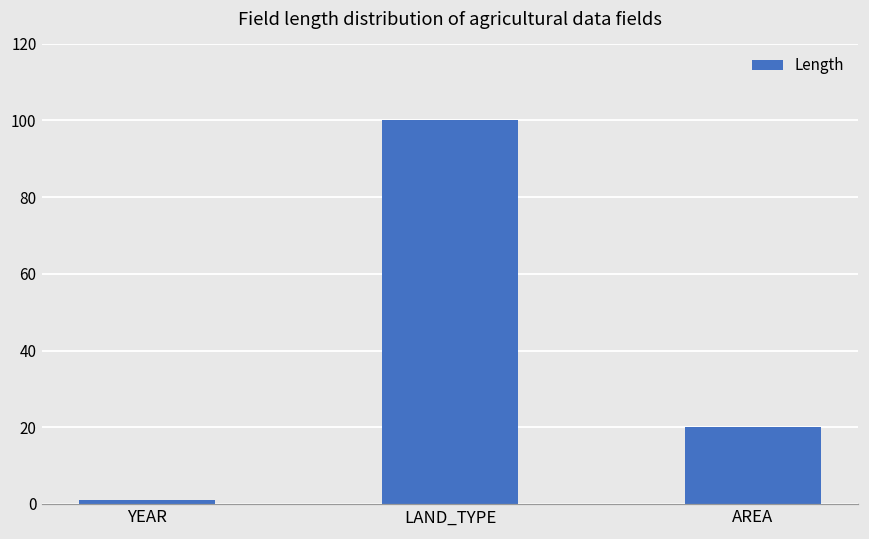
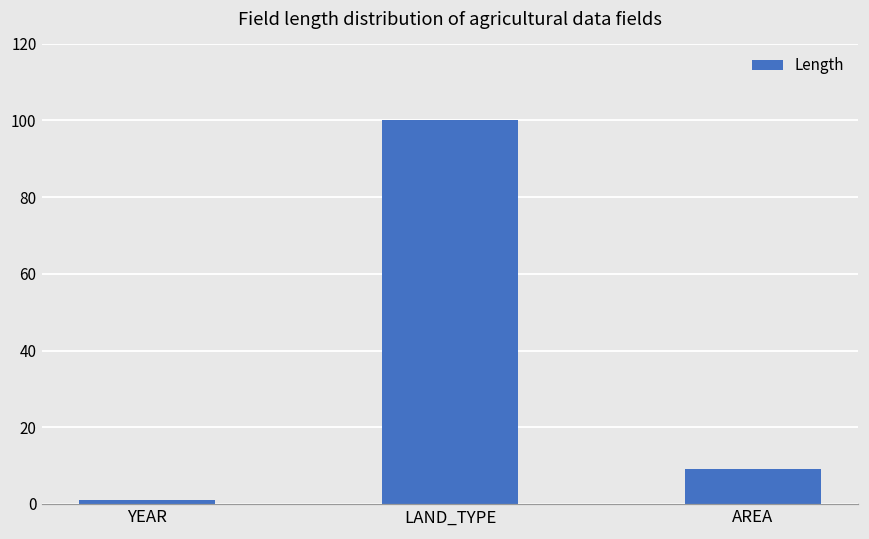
AREA: 20 -> 9
